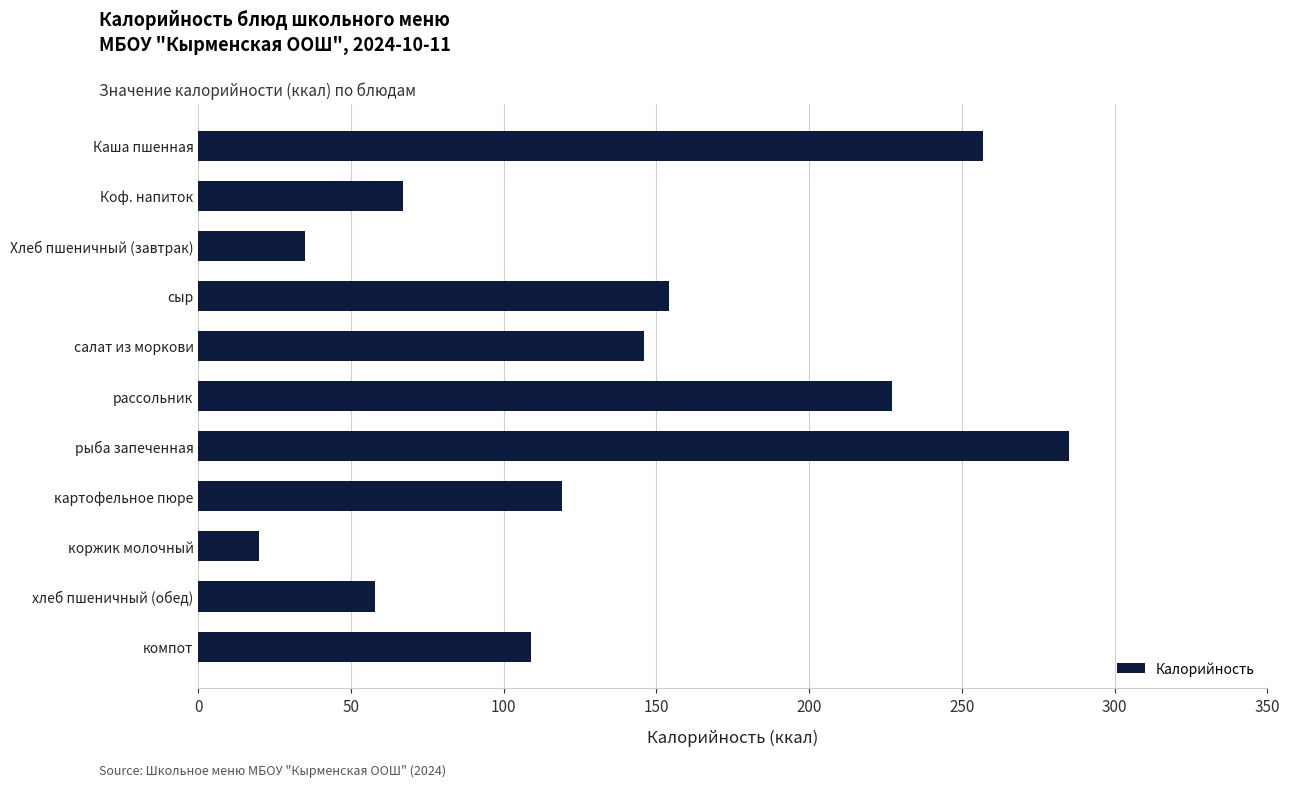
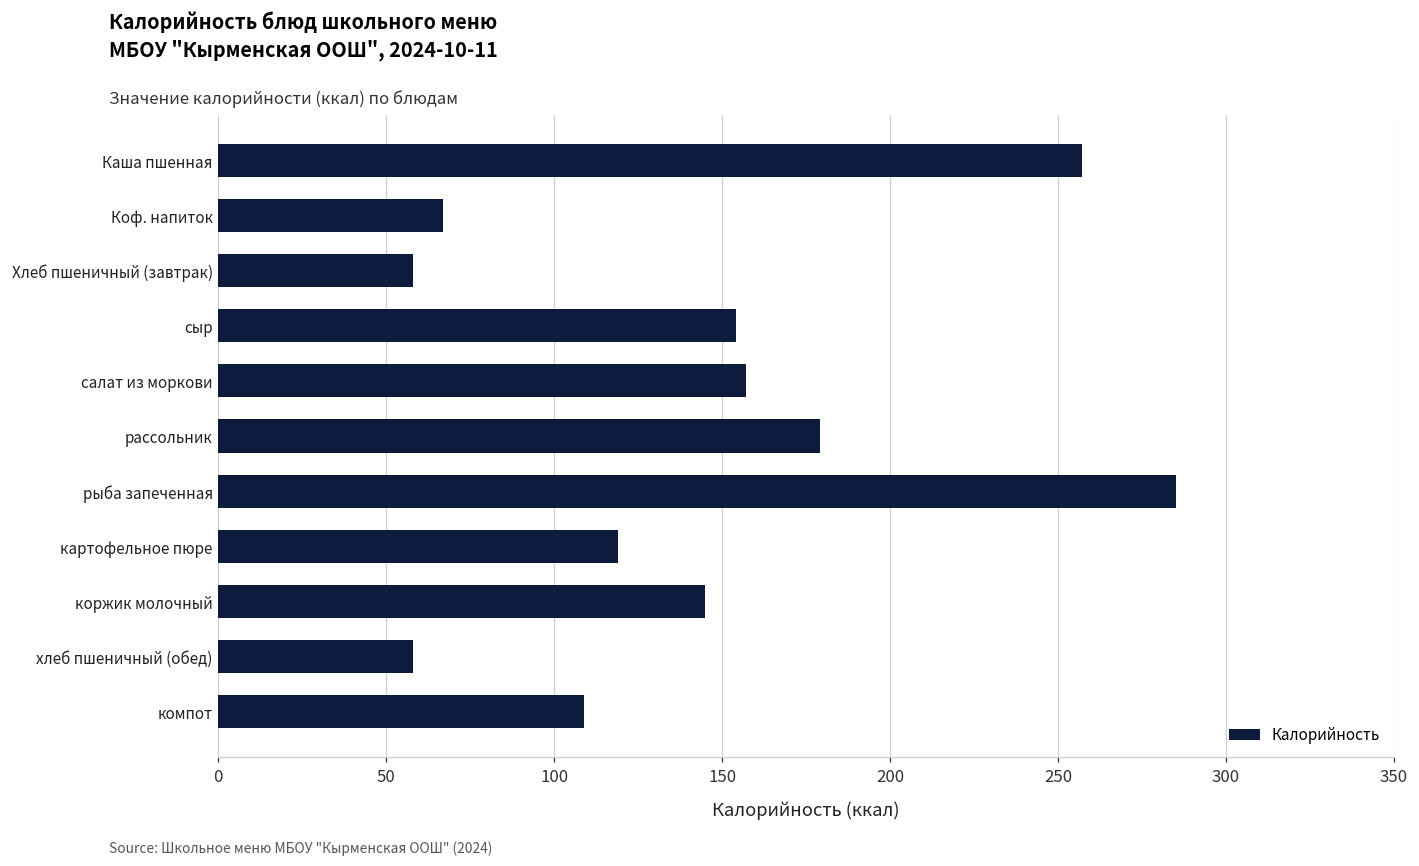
Хлеб пшеничный (завтрак): 35 -> 58
салат из моркови: 146 -> 157
рассольник: 227 -> 179
коржик молочный: 20 -> 145
